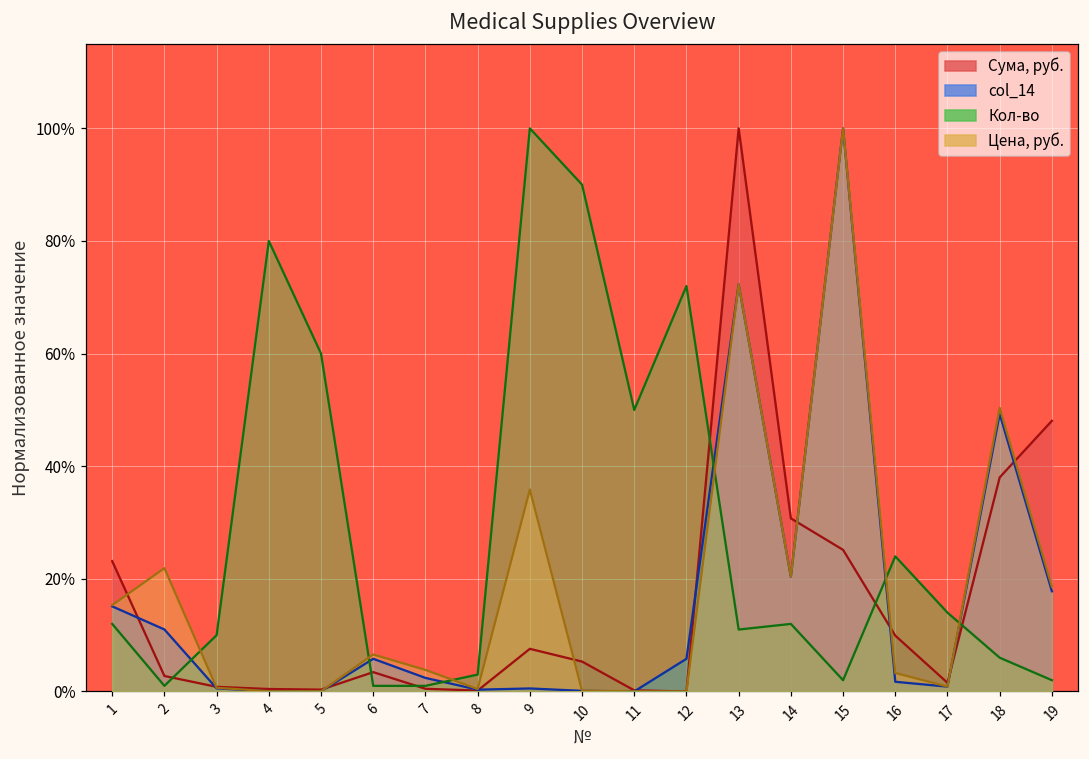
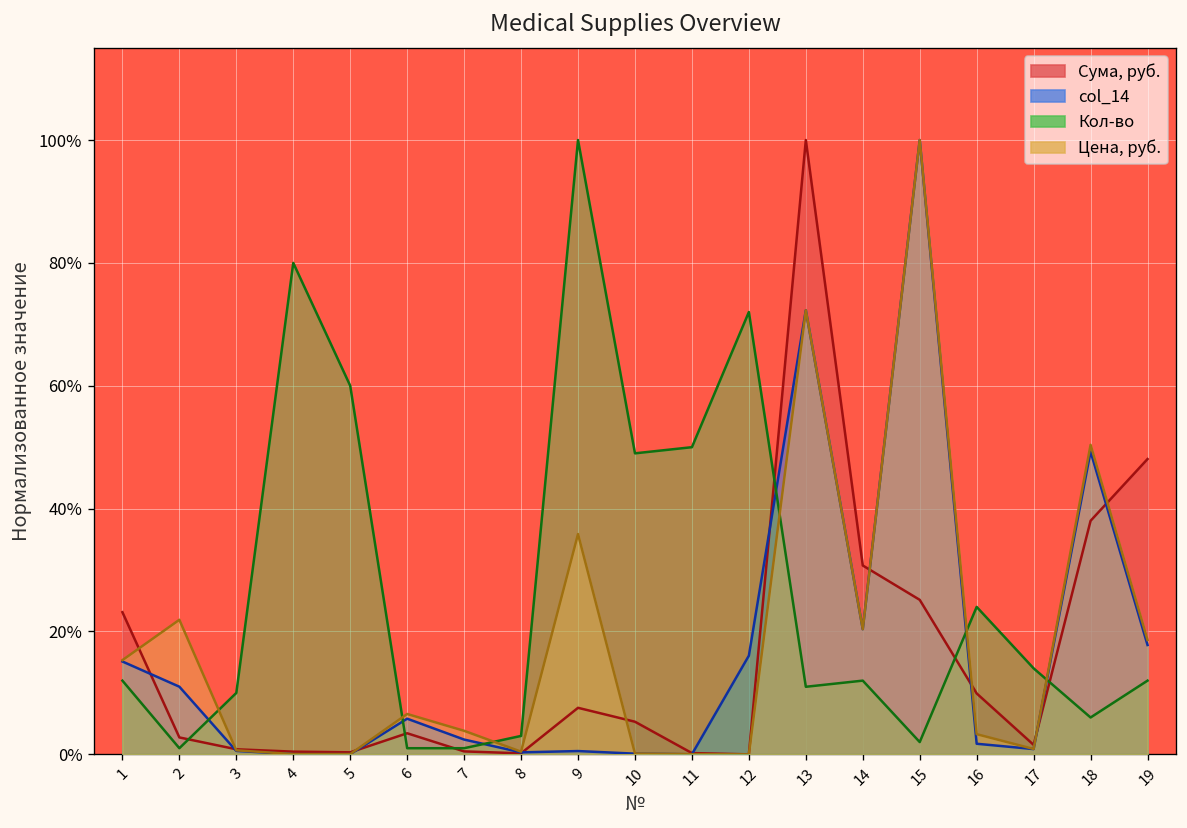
Кол-во, 10: 90% -> 49%
col_14, 12: 6% -> 16%
Кол-во, 19: 2% -> 12%
